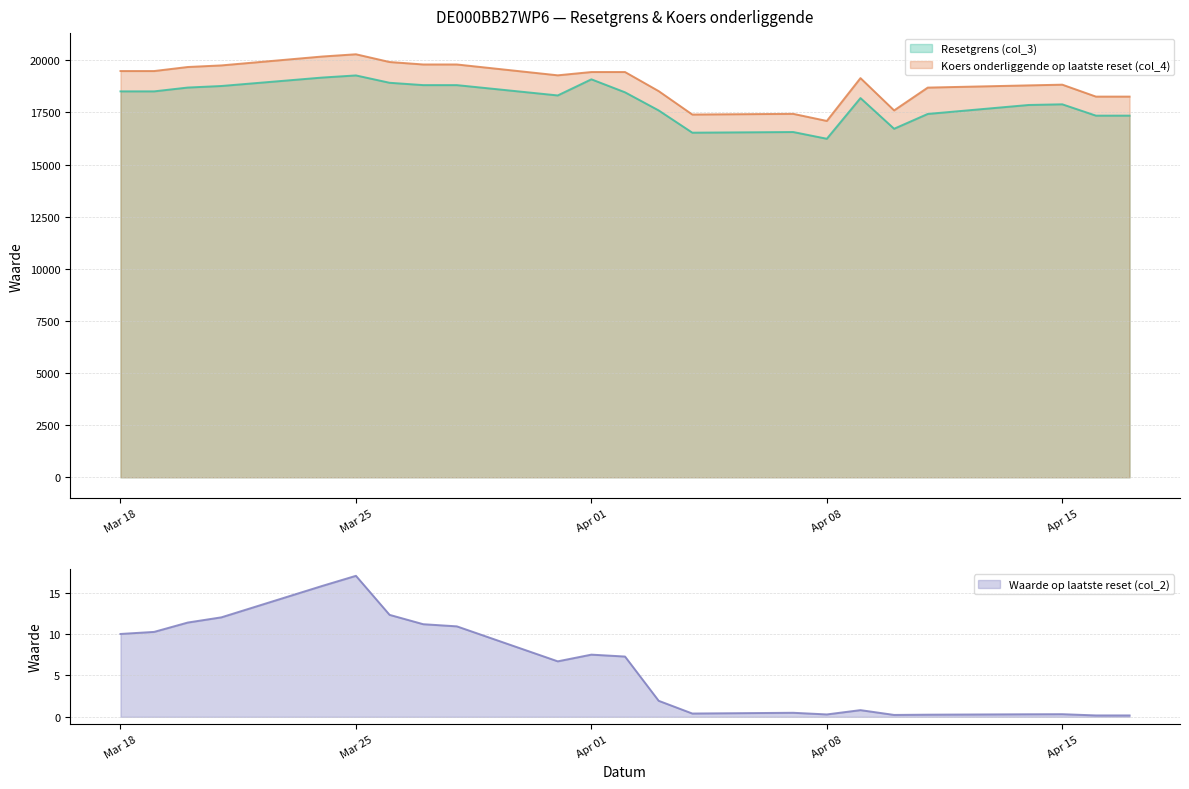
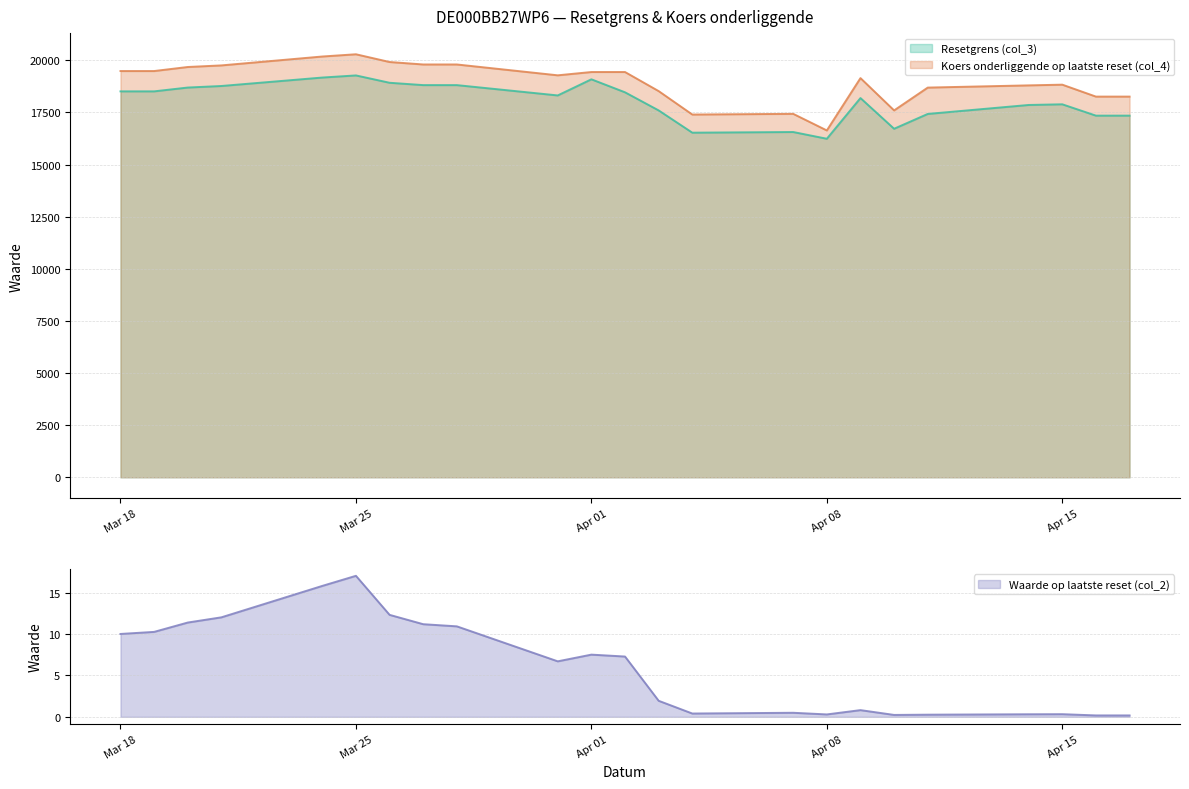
DE000BB27WP6 — Resetgrens & Koers onderliggende, Koers onderliggende op laatste reset (col_4), Apr 08: 17100 -> 16600
